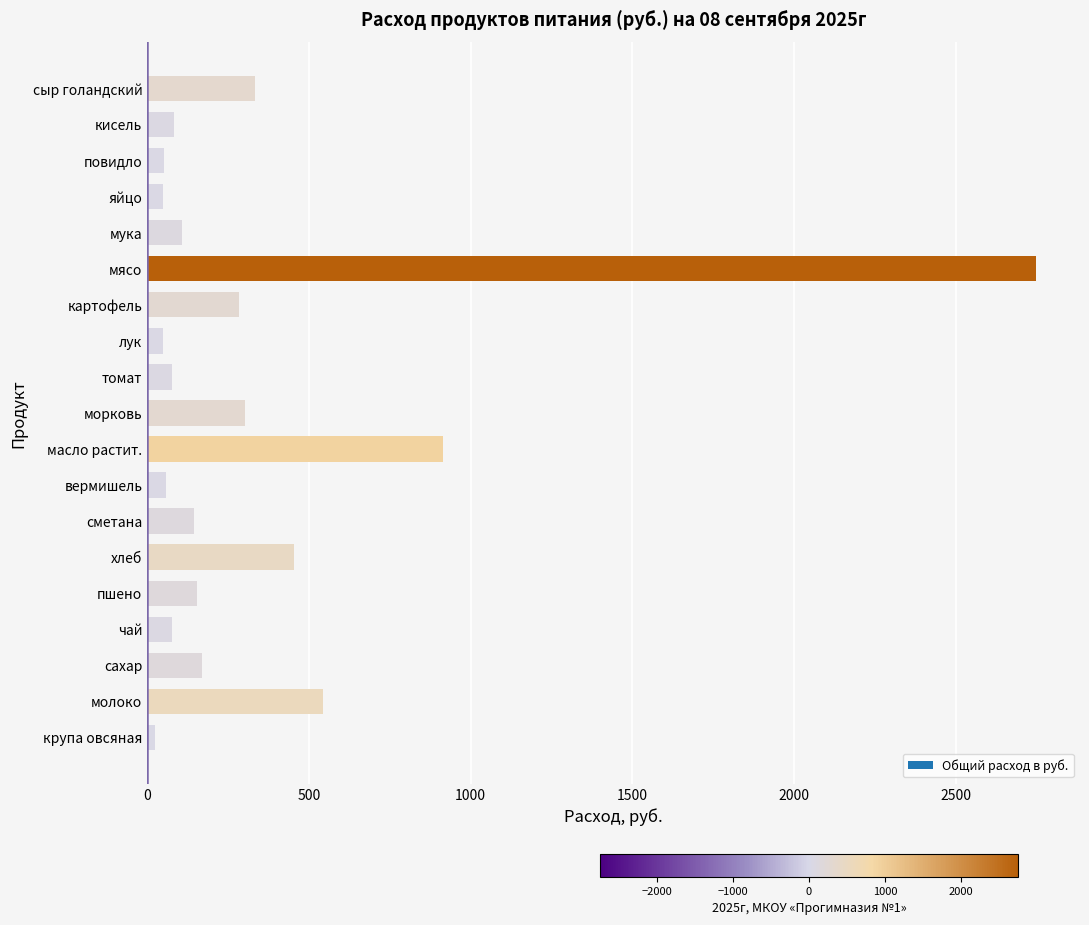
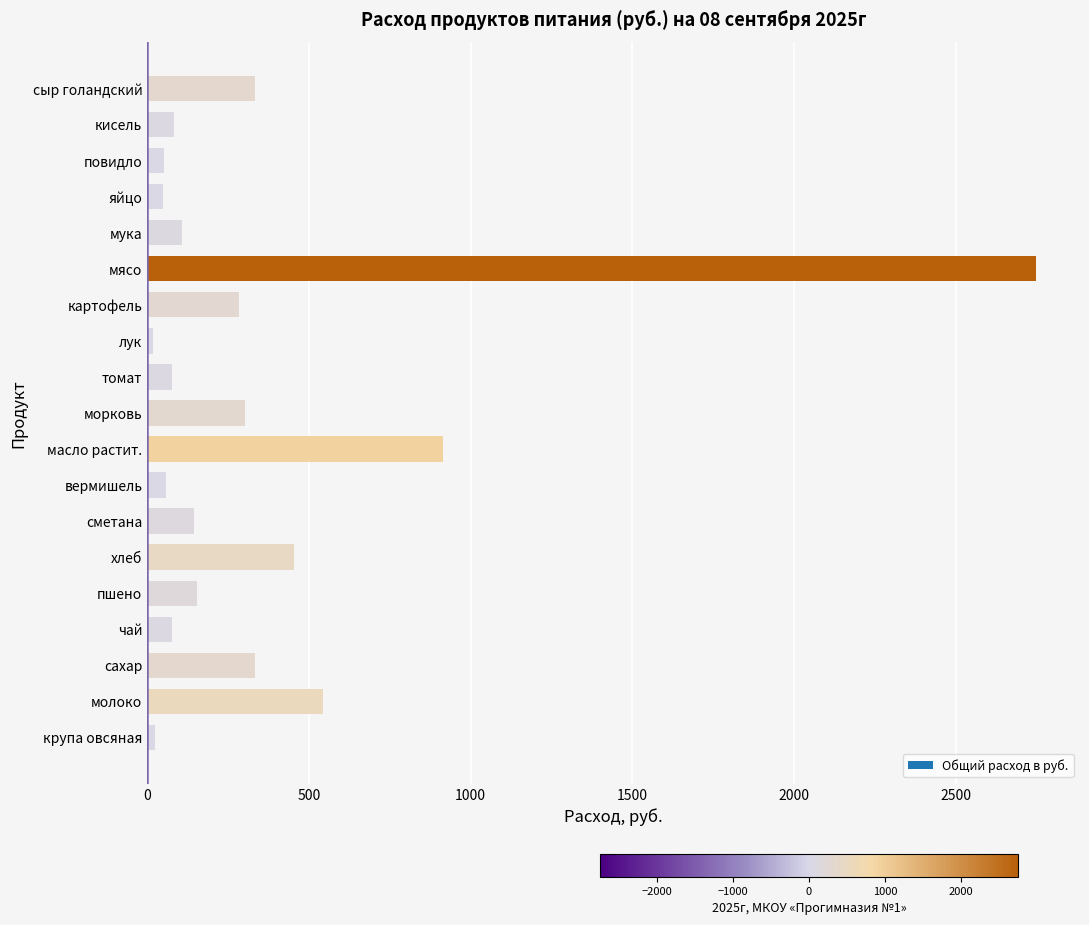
лук: 50 -> 20
сахар: 170 -> 330
